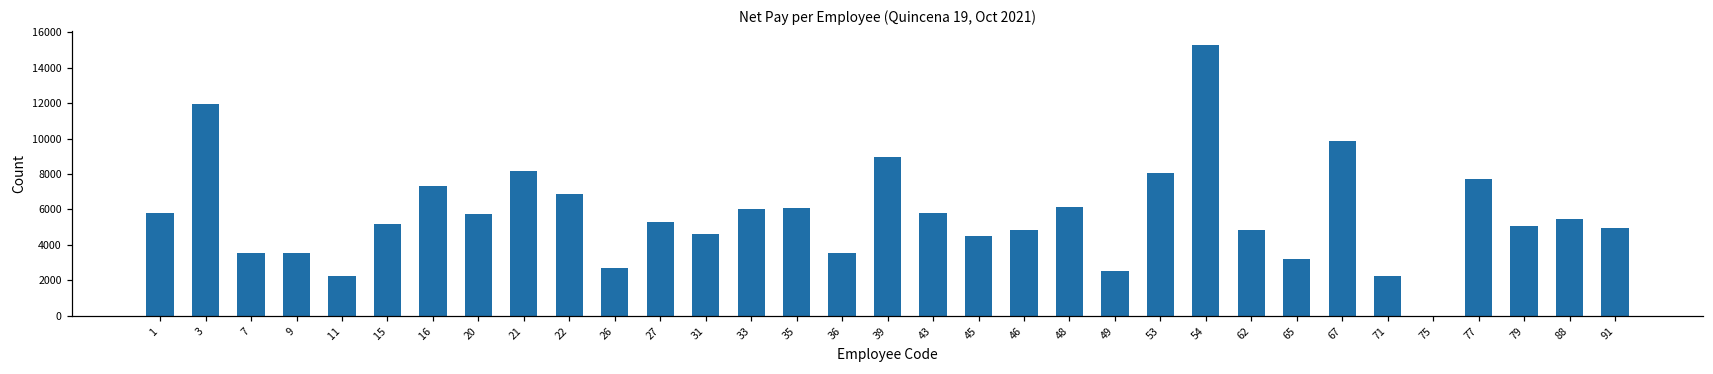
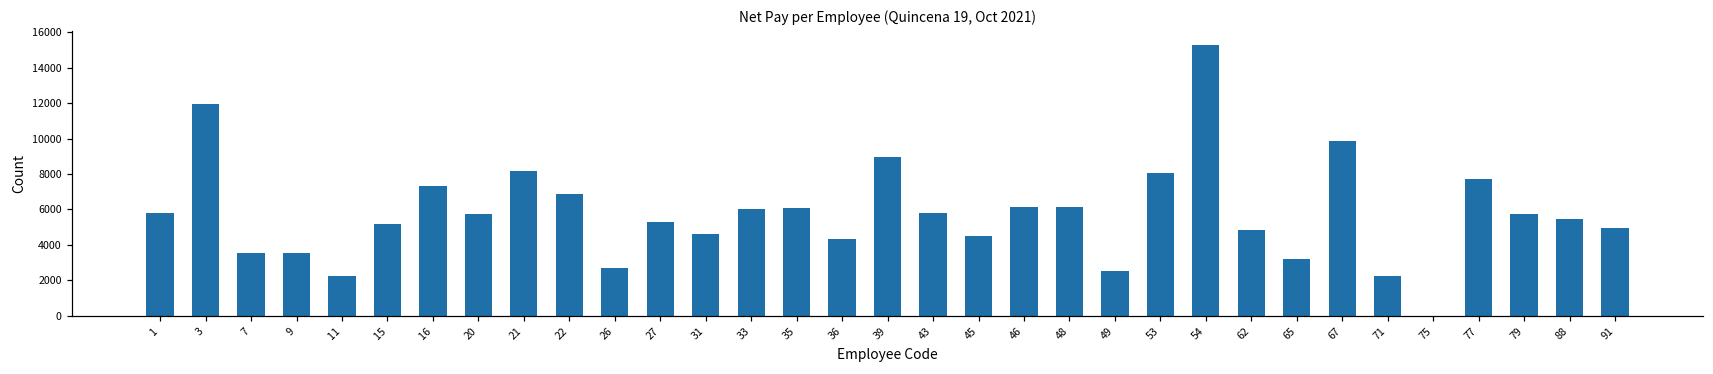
36: 3500 -> 4300
46: 4800 -> 6100
79: 5100 -> 5700
